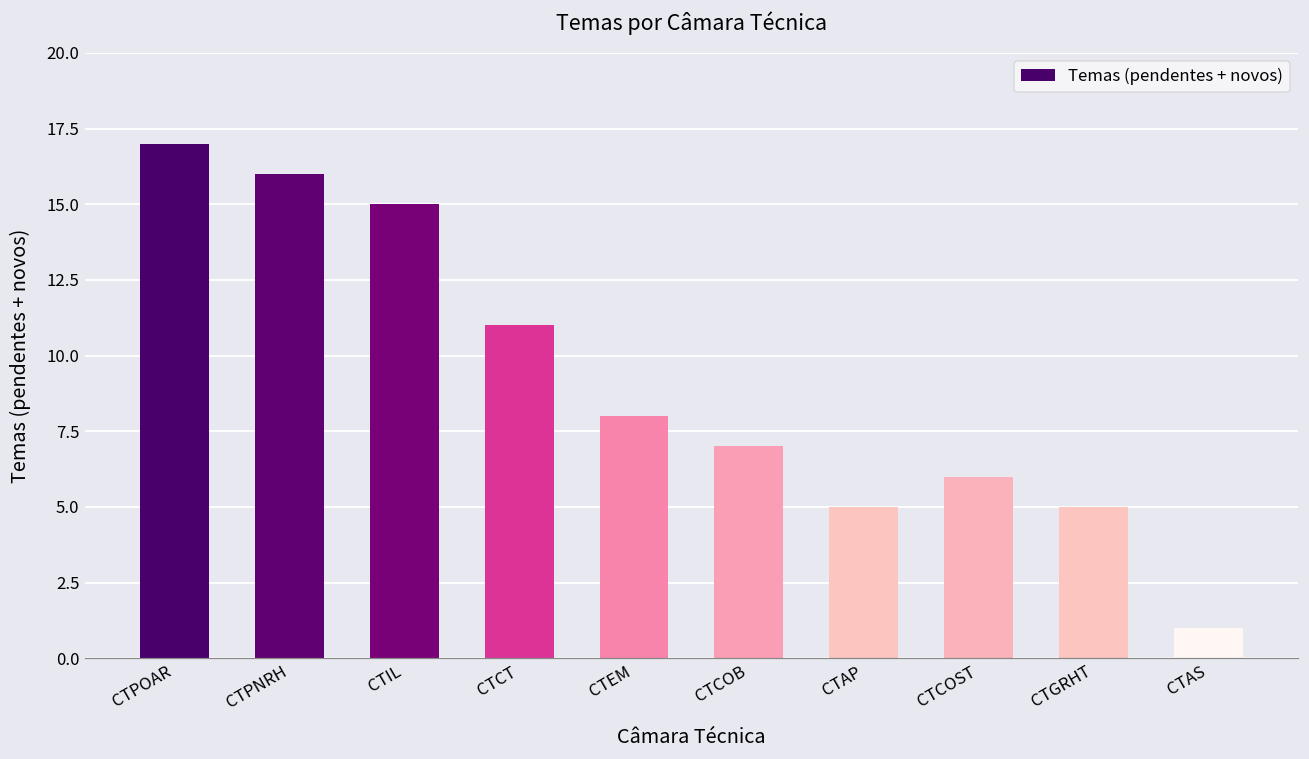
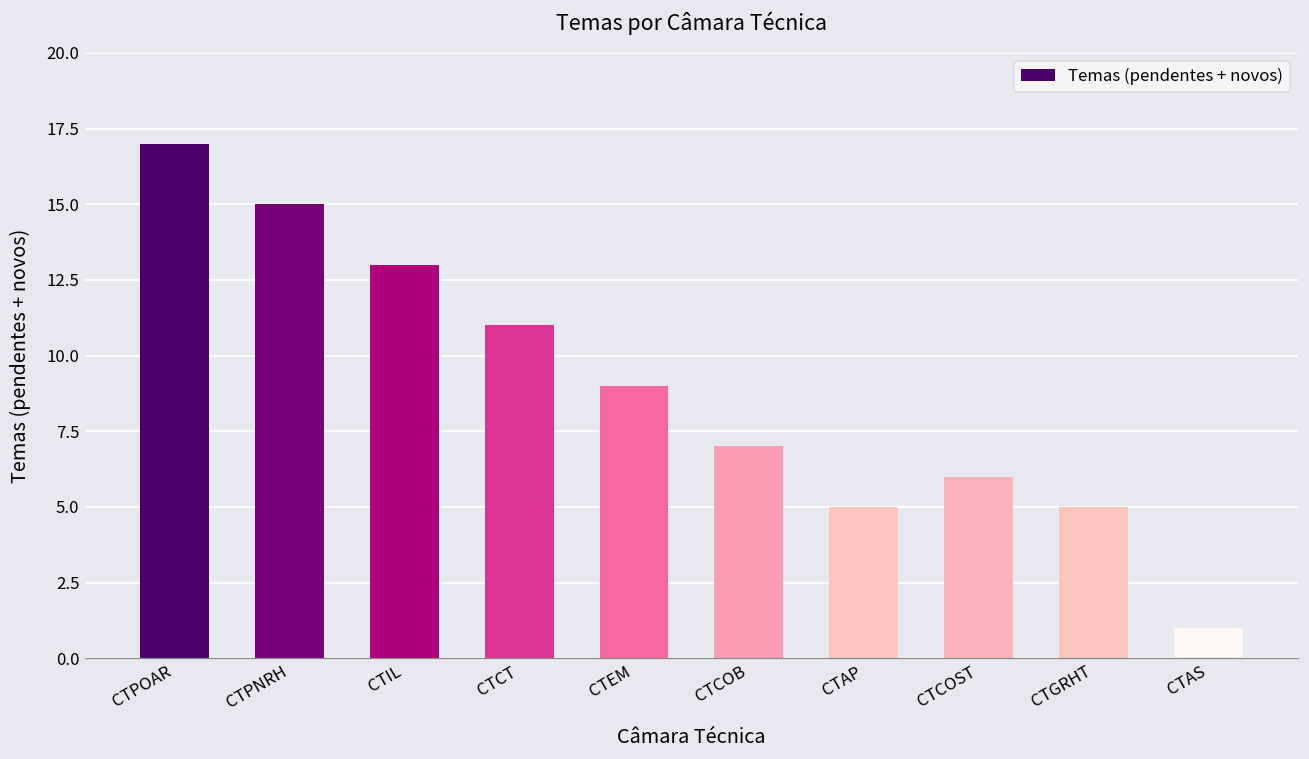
CTPNRH: 16 -> 15
CTIL: 15 -> 13
CTEM: 8 -> 9
